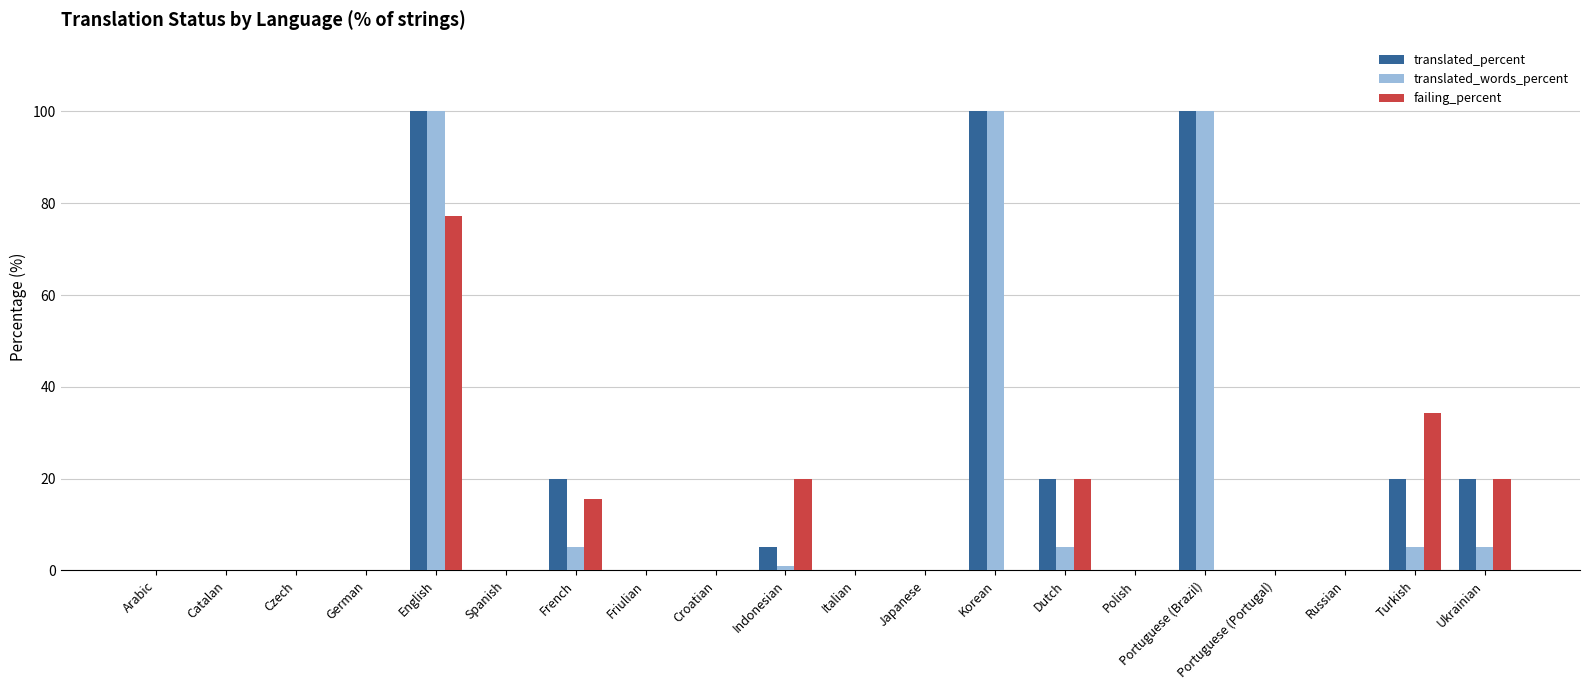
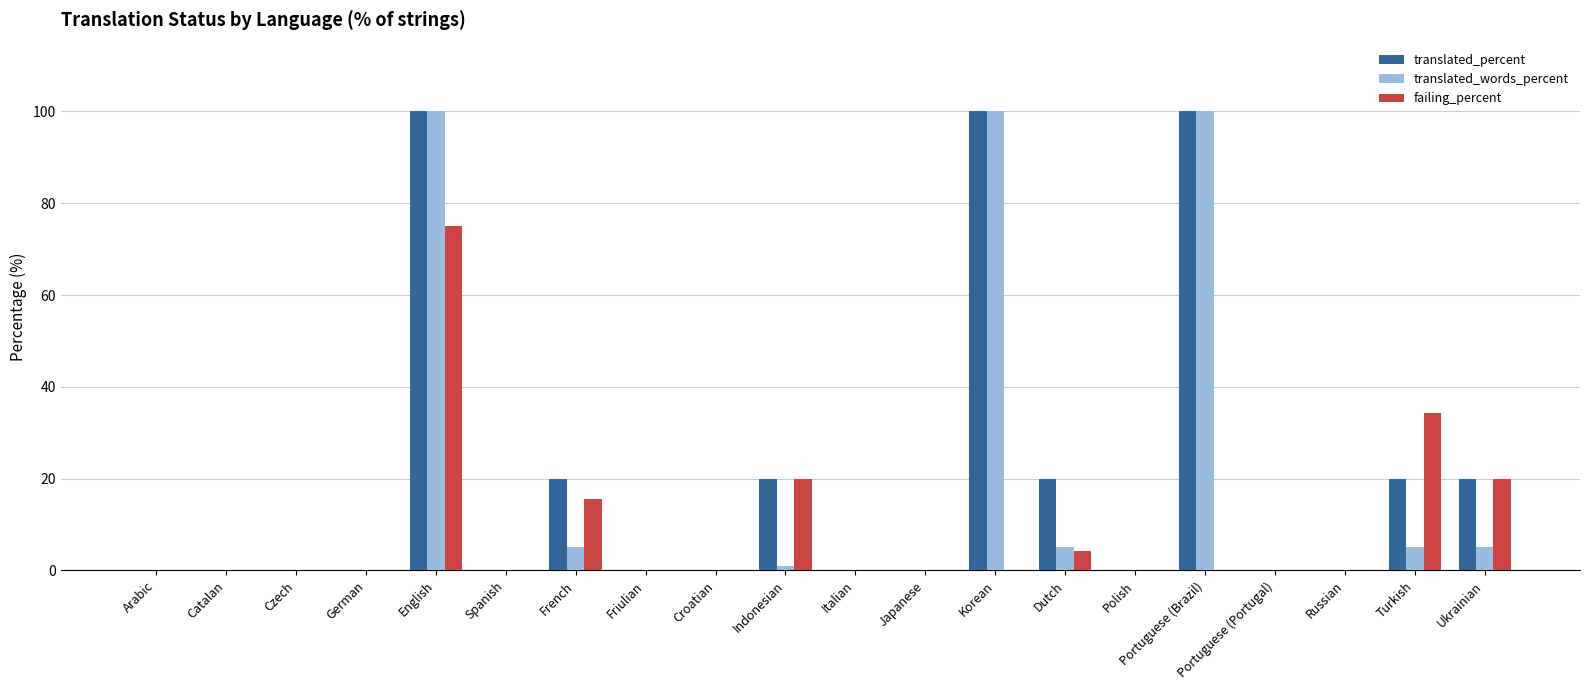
failing_percent, English: 77 -> 75
translated_percent, Indonesian: 5 -> 20
failing_percent, Dutch: 20 -> 4
